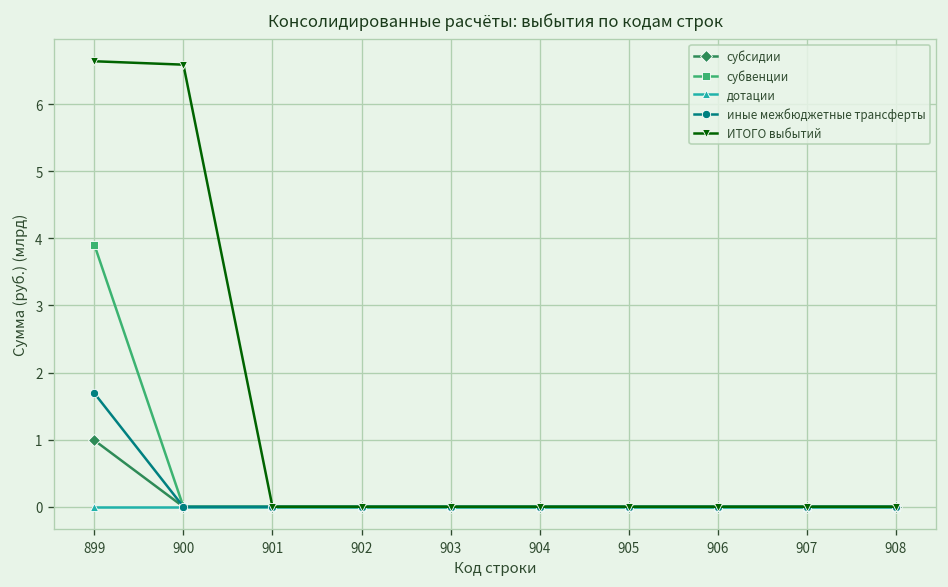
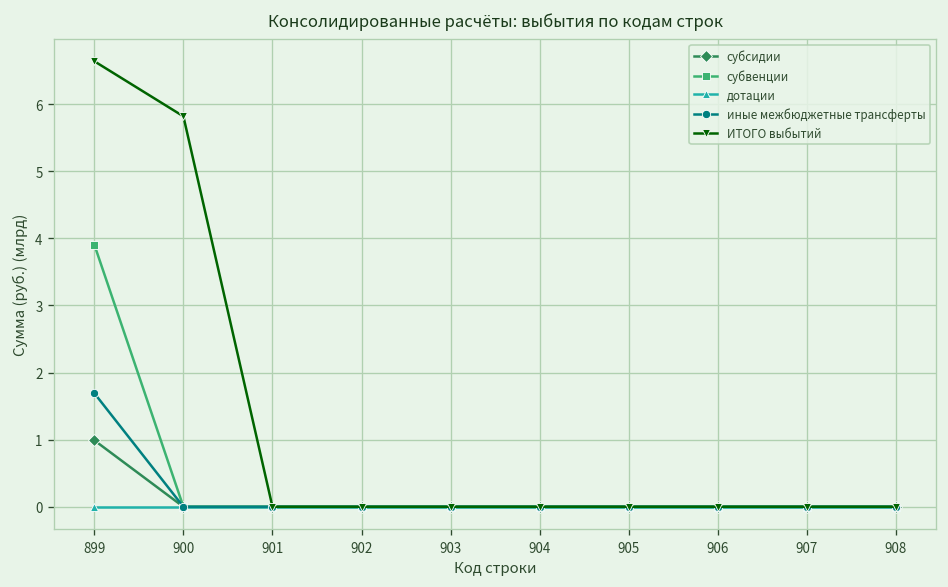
ИТОГО выбытий, 900: 6.6 -> 5.8
